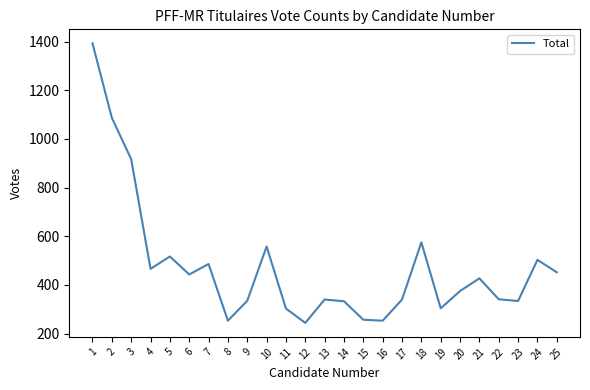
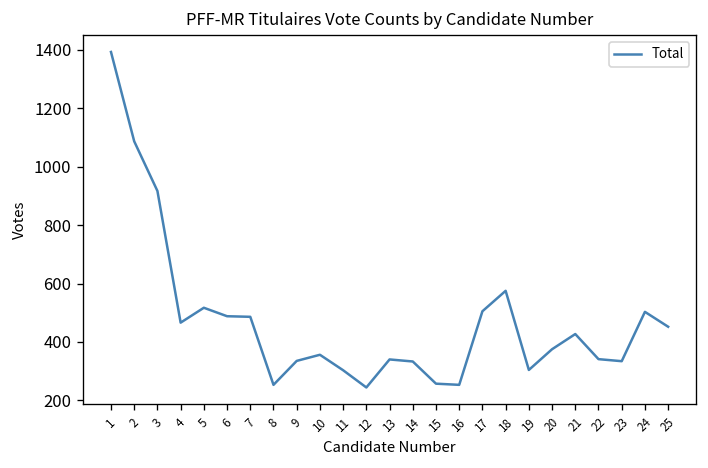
6: 440 -> 490
10: 560 -> 360
17: 340 -> 510
